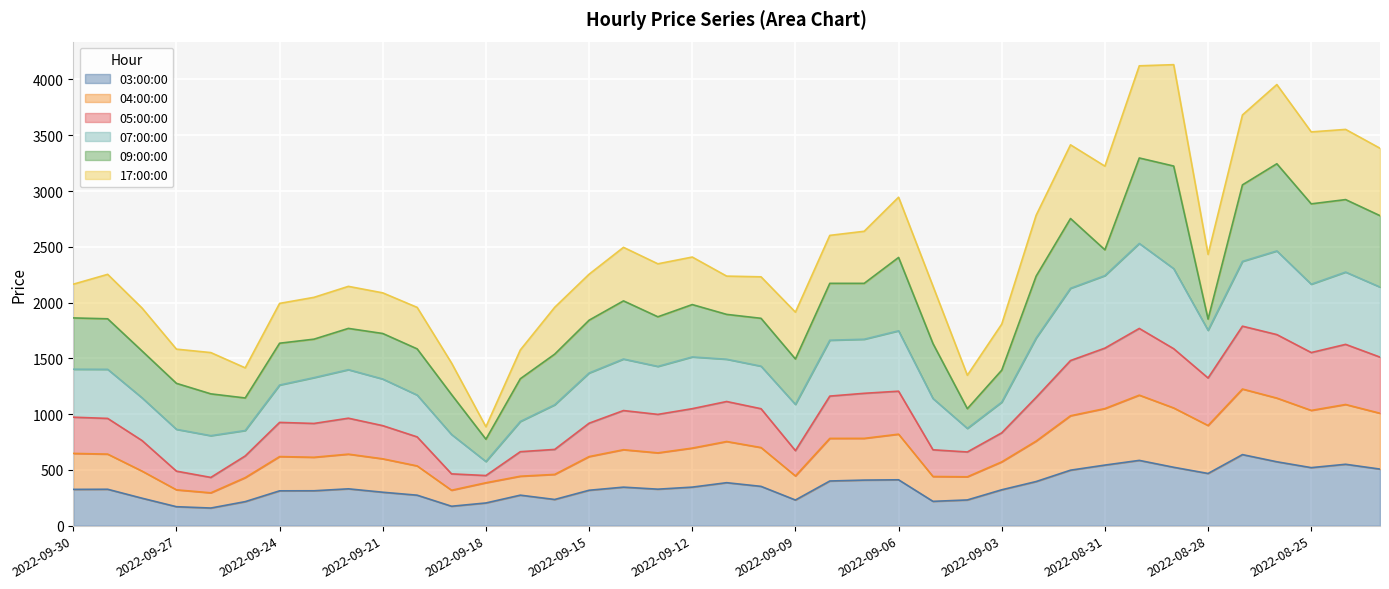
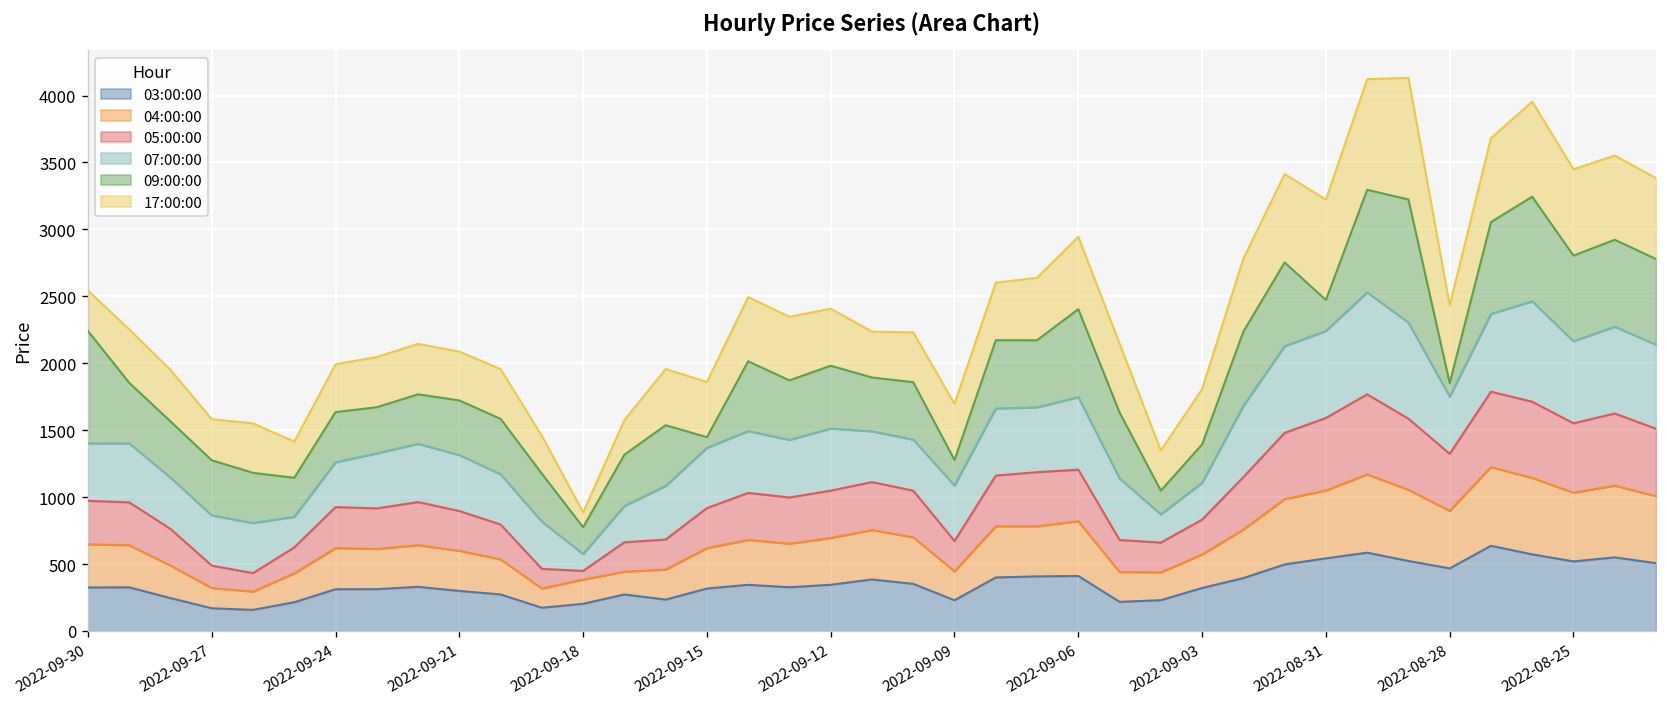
09:00:00, 2022-09-30: 460 -> 840
09:00:00, 2022-09-15: 470 -> 80
09:00:00, 2022-09-09: 410 -> 190
09:00:00, 2022-08-25: 720 -> 640
